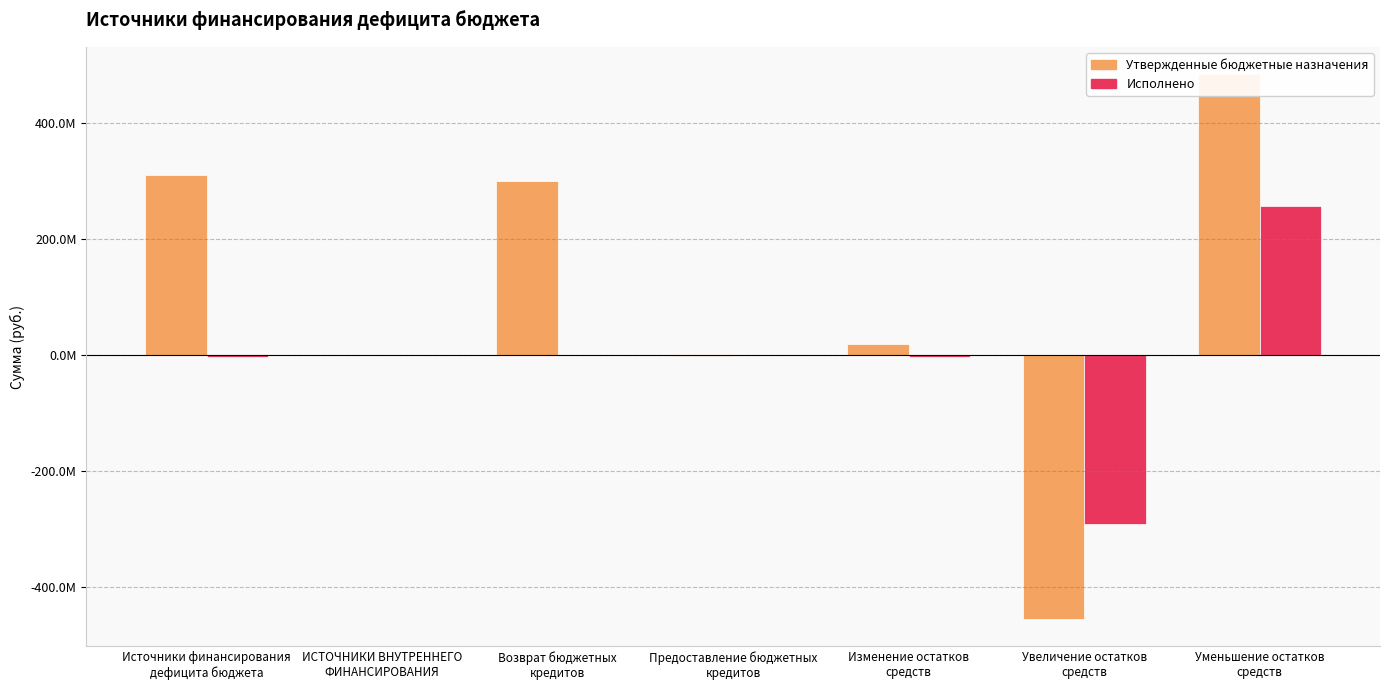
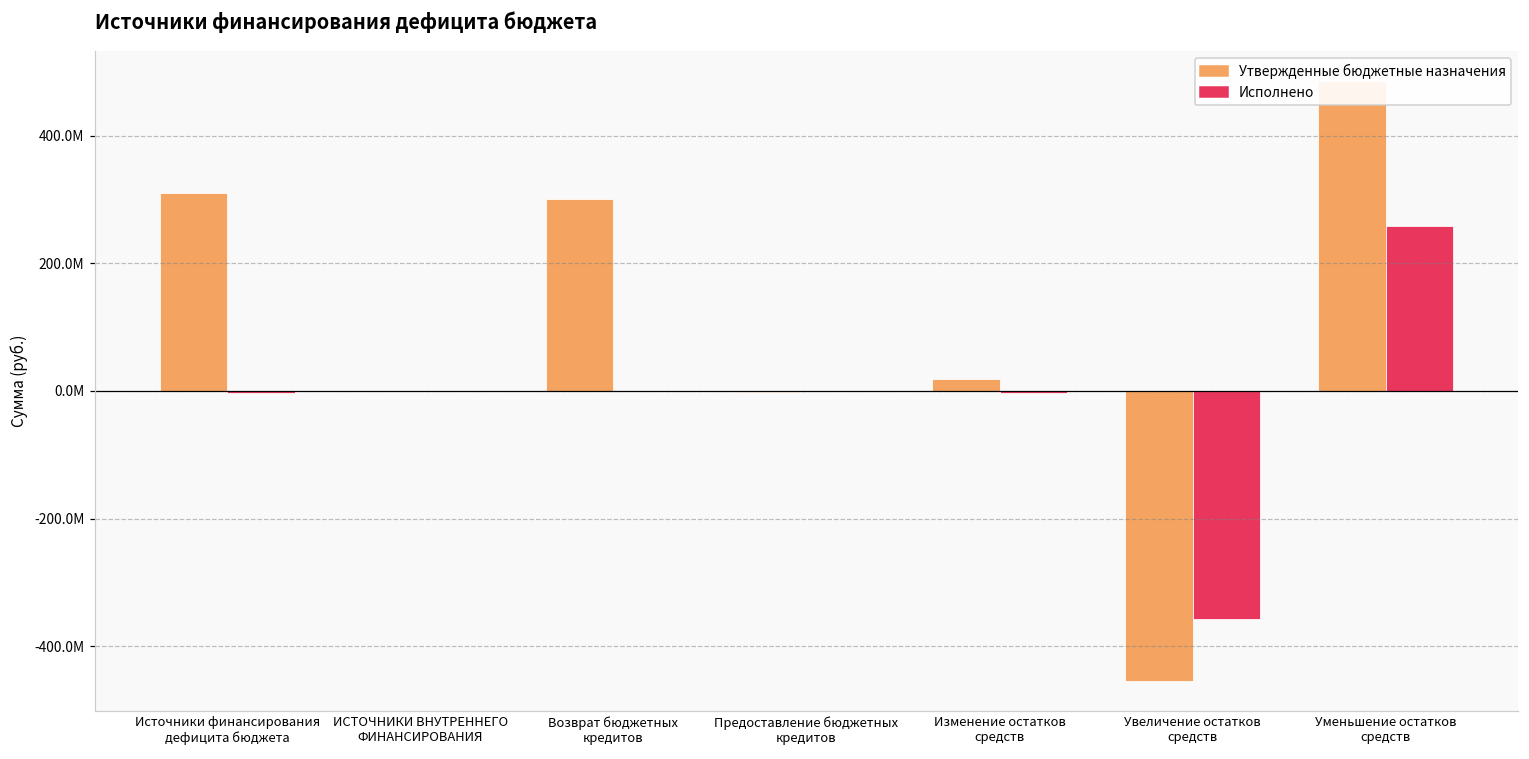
Исполнено, Увеличение остатков средств: -290000000 -> -360000000
